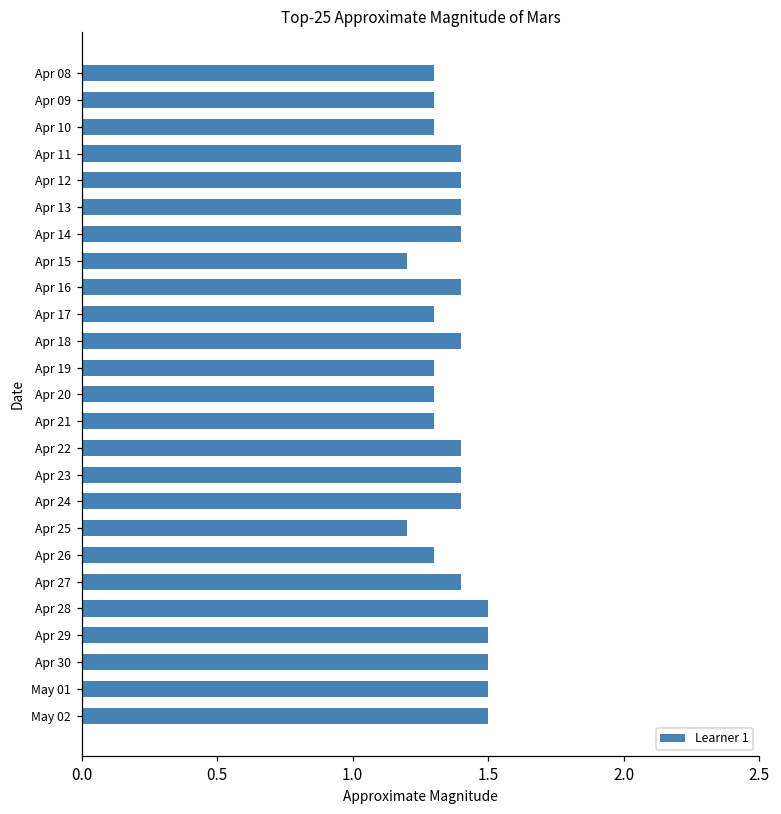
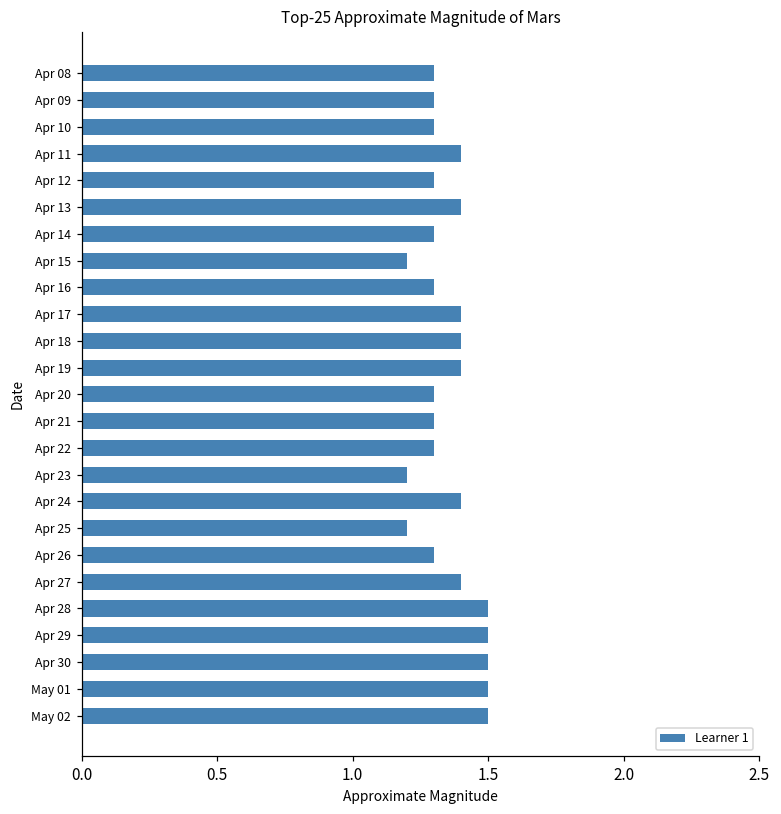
Apr 12: 1.4 -> 1.3
Apr 14: 1.4 -> 1.3
Apr 16: 1.4 -> 1.3
Apr 17: 1.3 -> 1.4
Apr 19: 1.3 -> 1.4
Apr 22: 1.4 -> 1.3
Apr 23: 1.4 -> 1.2
